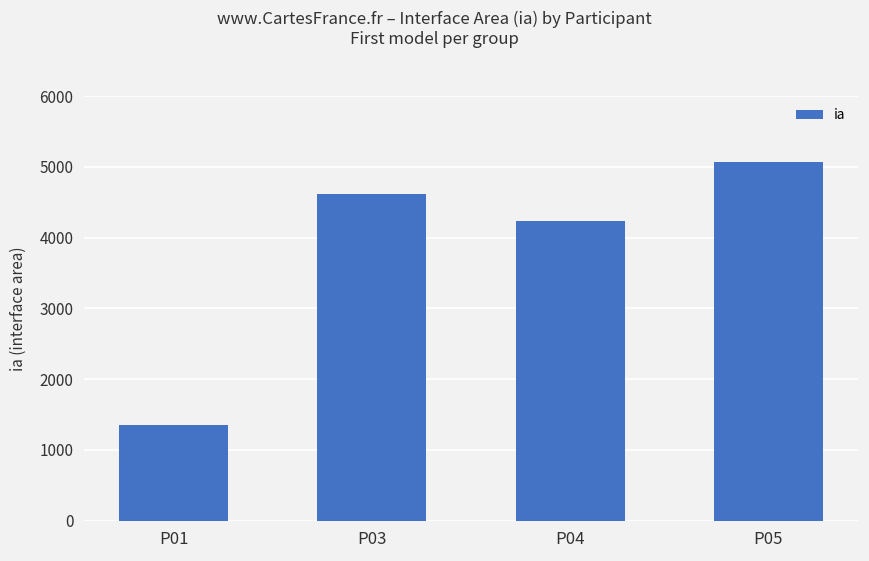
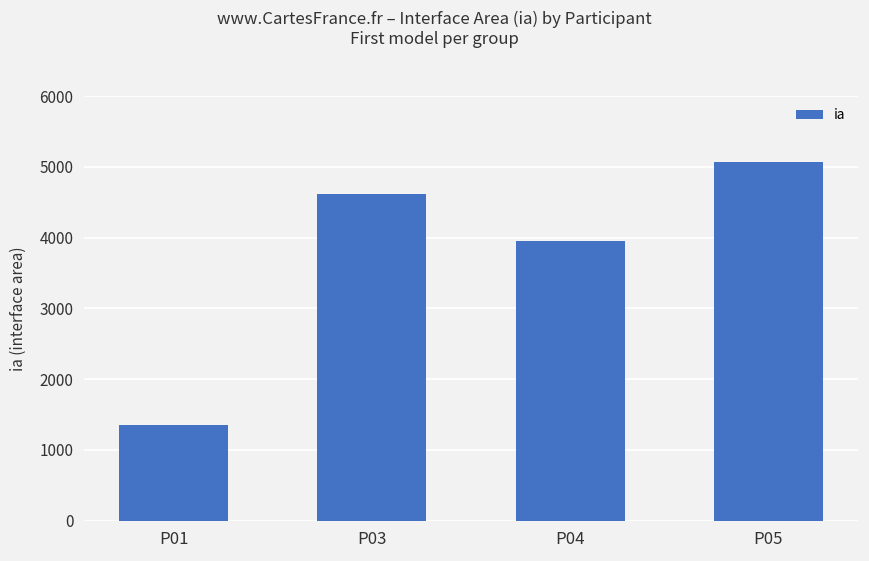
P04: 4200 -> 4000
